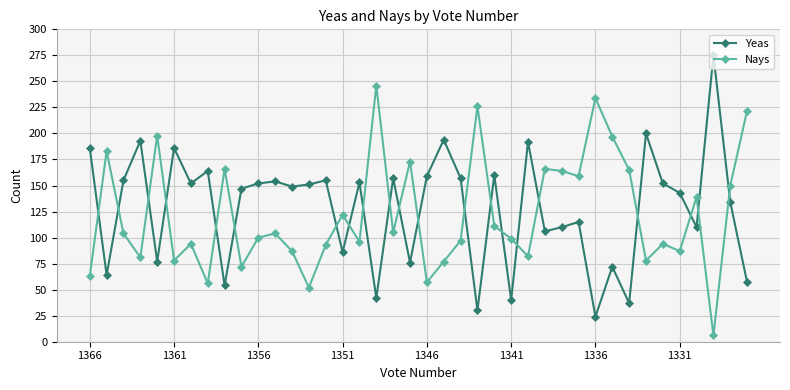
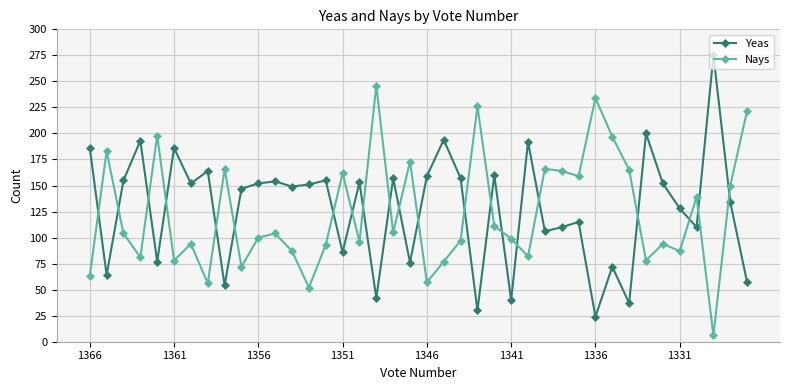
Nays, 1351: 122 -> 162
Yeas, 1331: 143 -> 128
